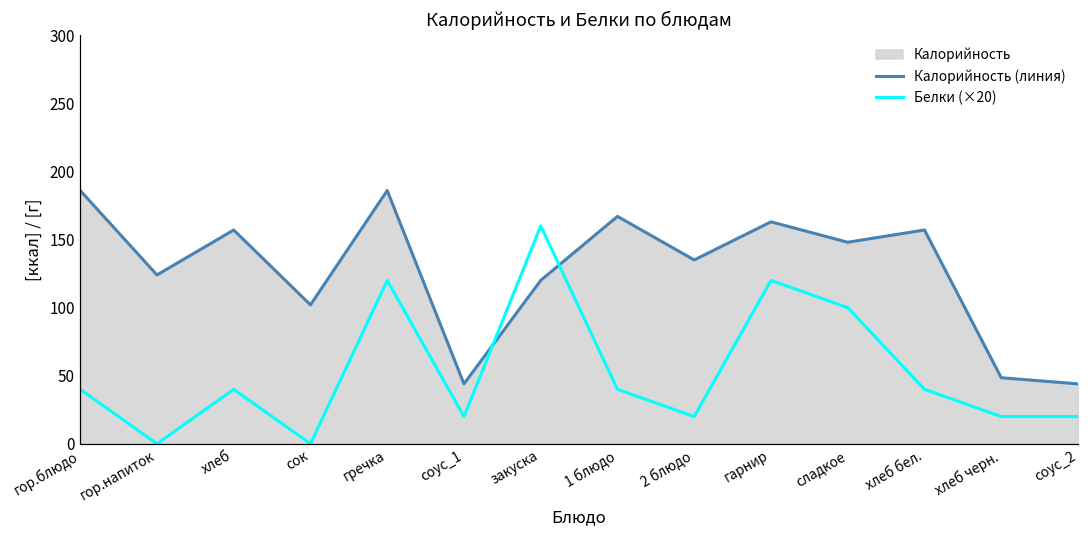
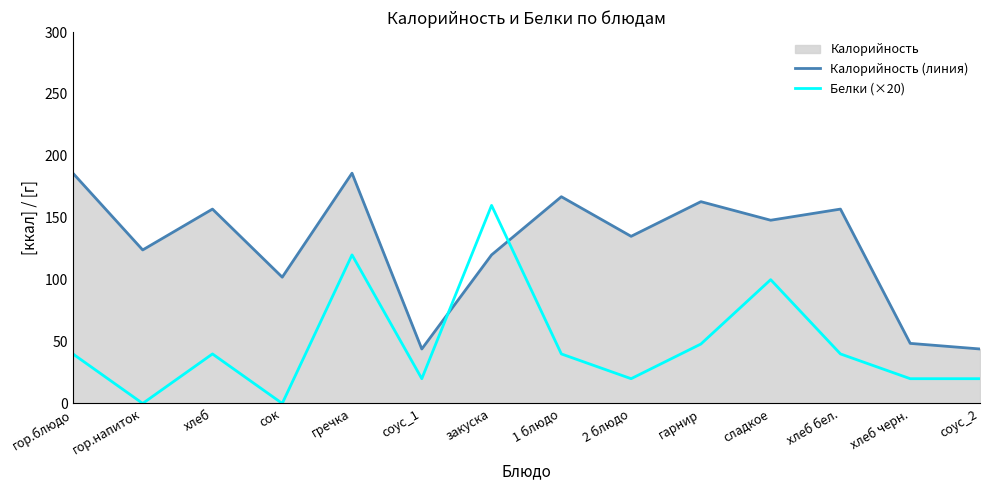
Белки (×20), гарнир: 120 -> 48
